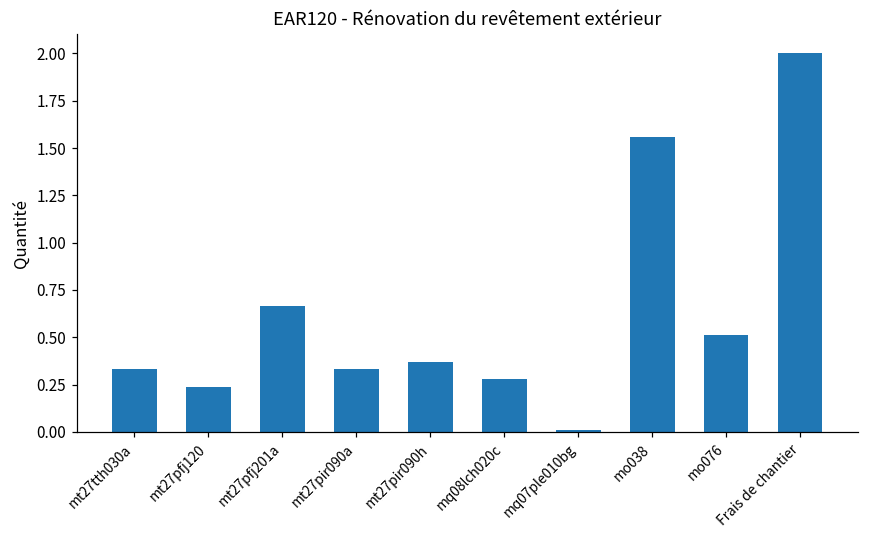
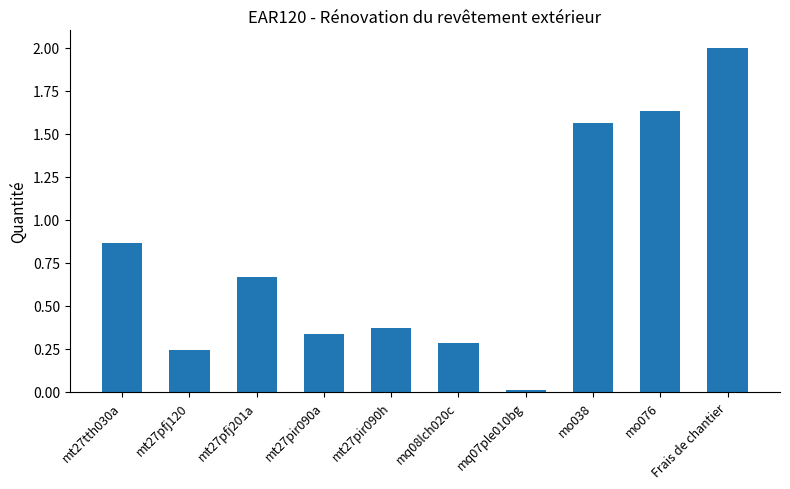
mt27tth030a: 0.33 -> 0.86
mo076: 0.51 -> 1.63
